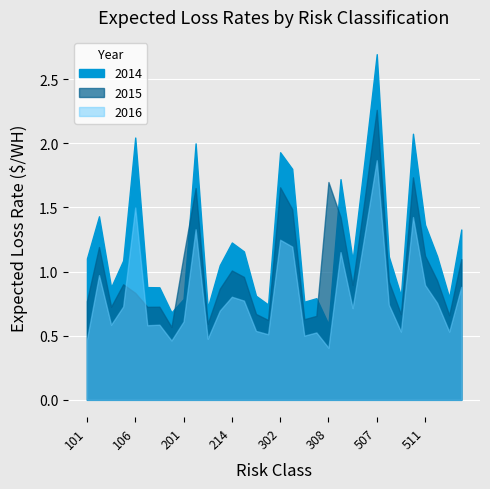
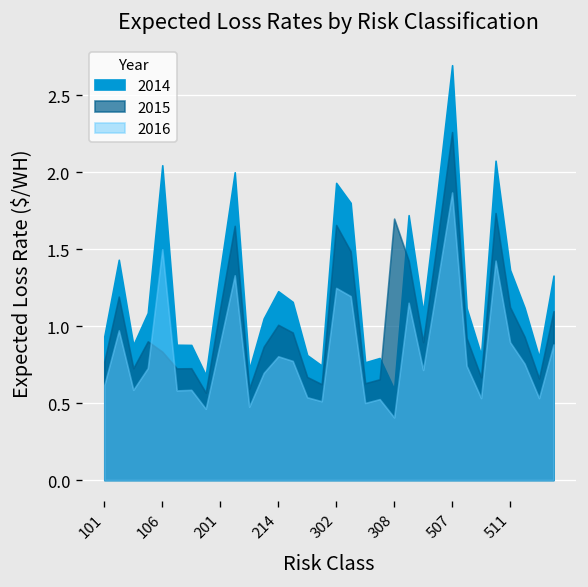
2014, 101: 1.10 -> 0.93
2016, 101: 0.47 -> 0.62
2014, 201: 0.79 -> 1.36
2016, 201: 0.61 -> 0.89
